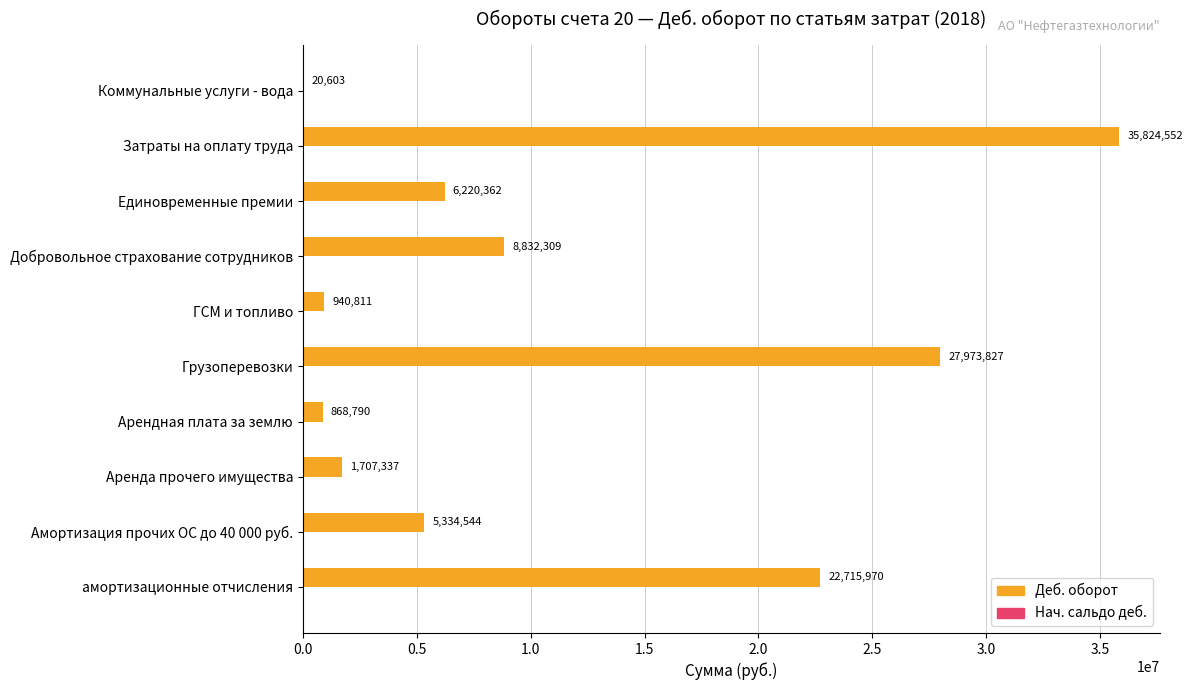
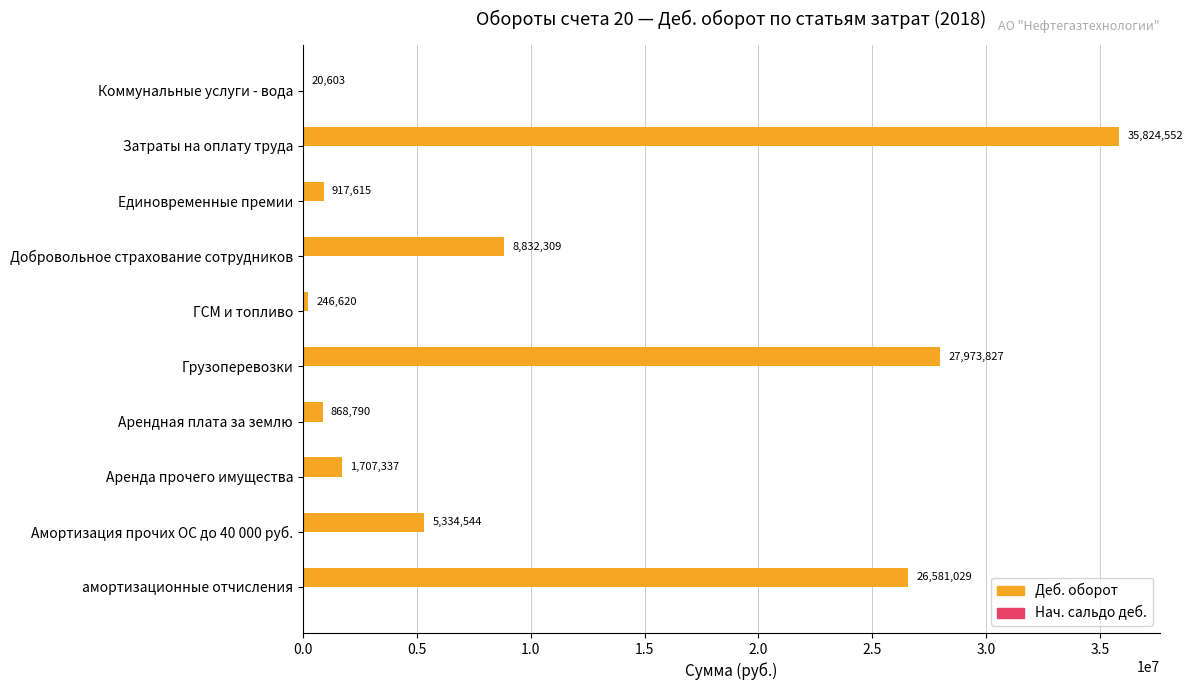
Деб. оборот, Единовременные премии: 6,220,362 -> 917,615
Деб. оборот, ГСМ и топливо: 940,811 -> 246,620
Деб. оборот, амортизационные отчисления: 22,715,970 -> 26,581,029
